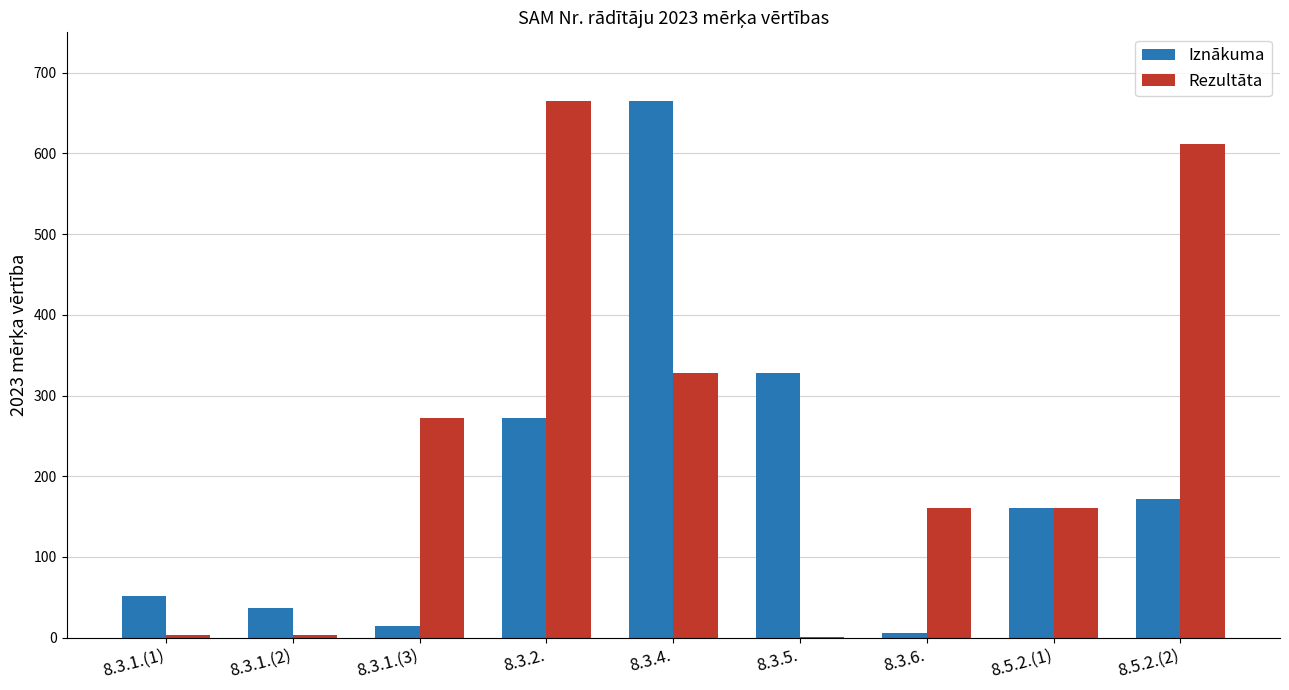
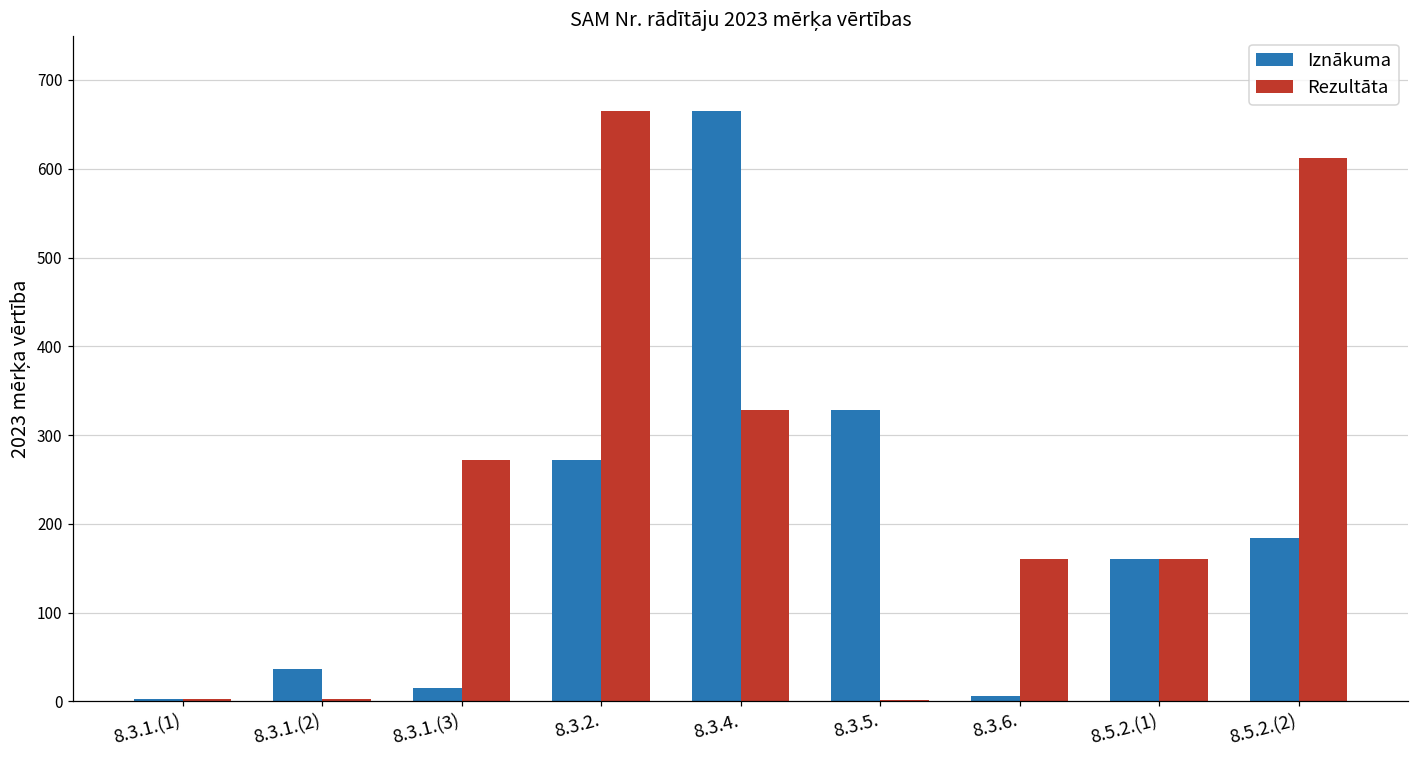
Iznākuma, 8.3.1.(1): 50 -> 0
Iznākuma, 8.5.2.(2): 170 -> 180
